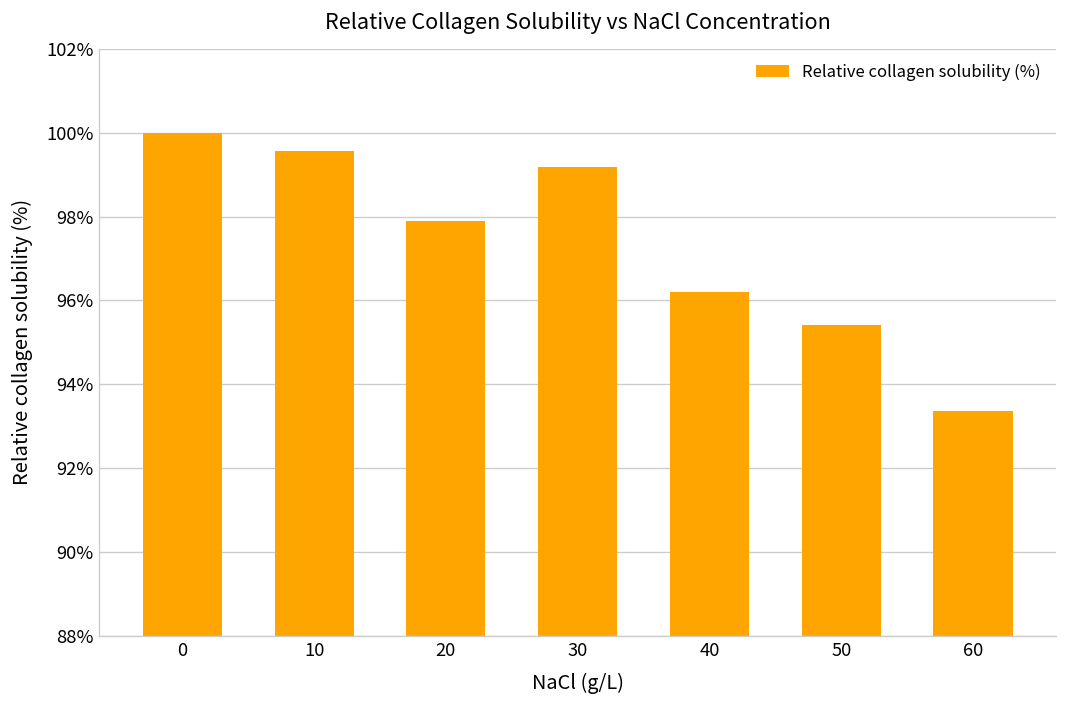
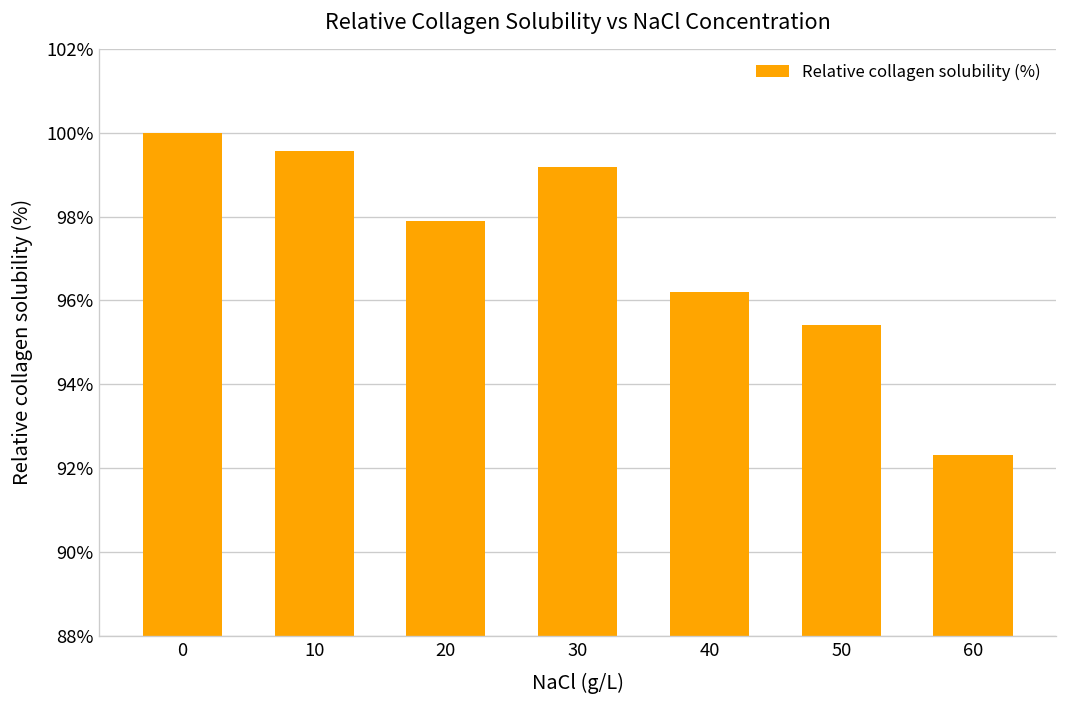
60: 93.4% -> 92.3%
